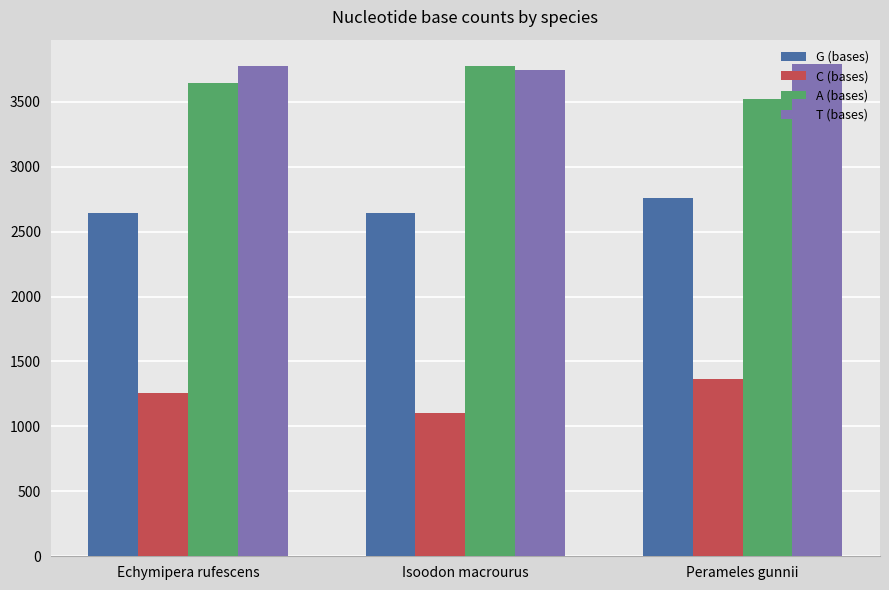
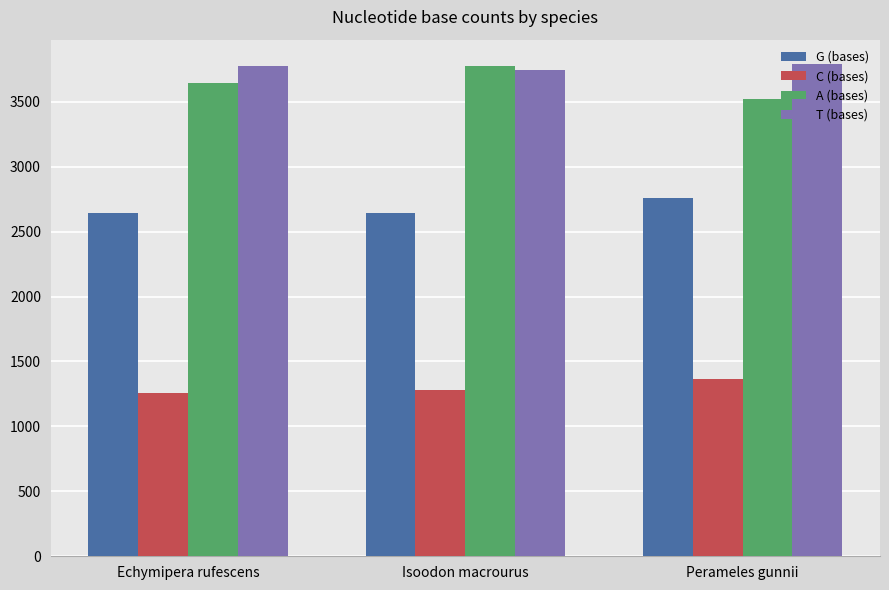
C (bases), Isoodon macrourus: 1110 -> 1280
